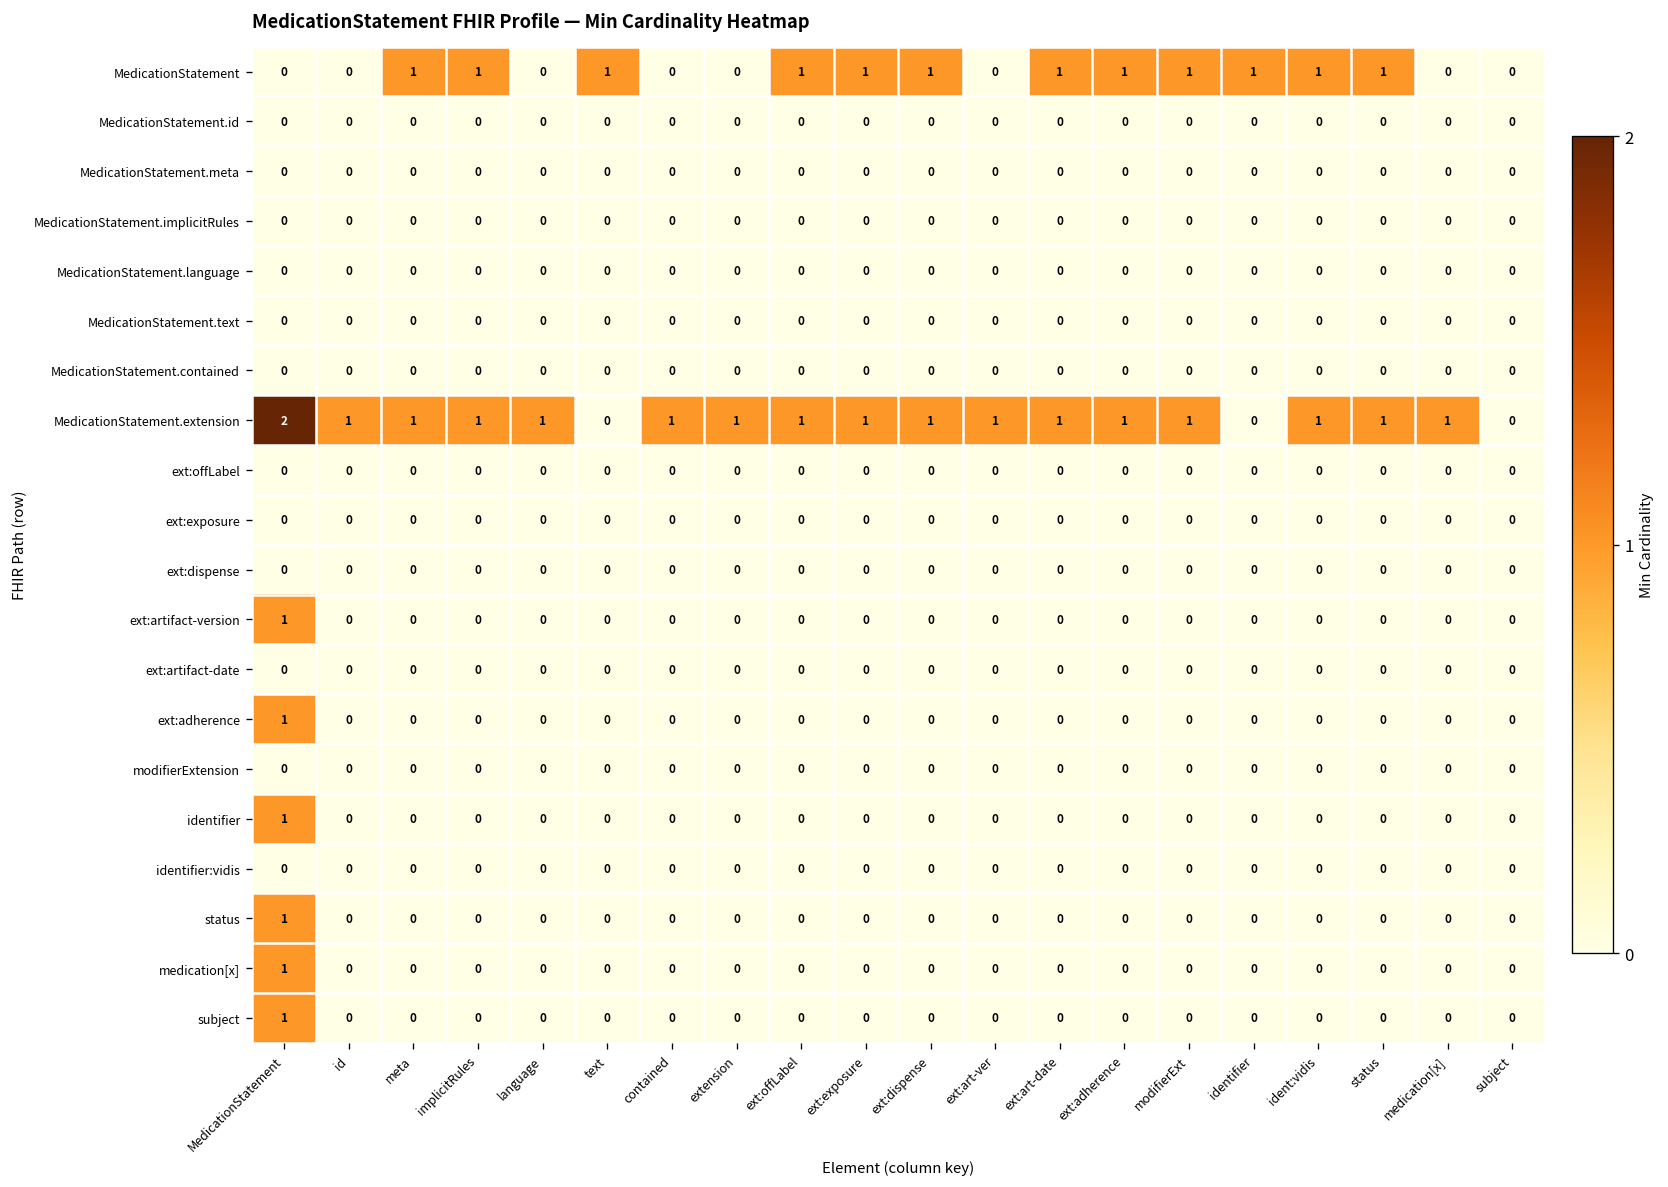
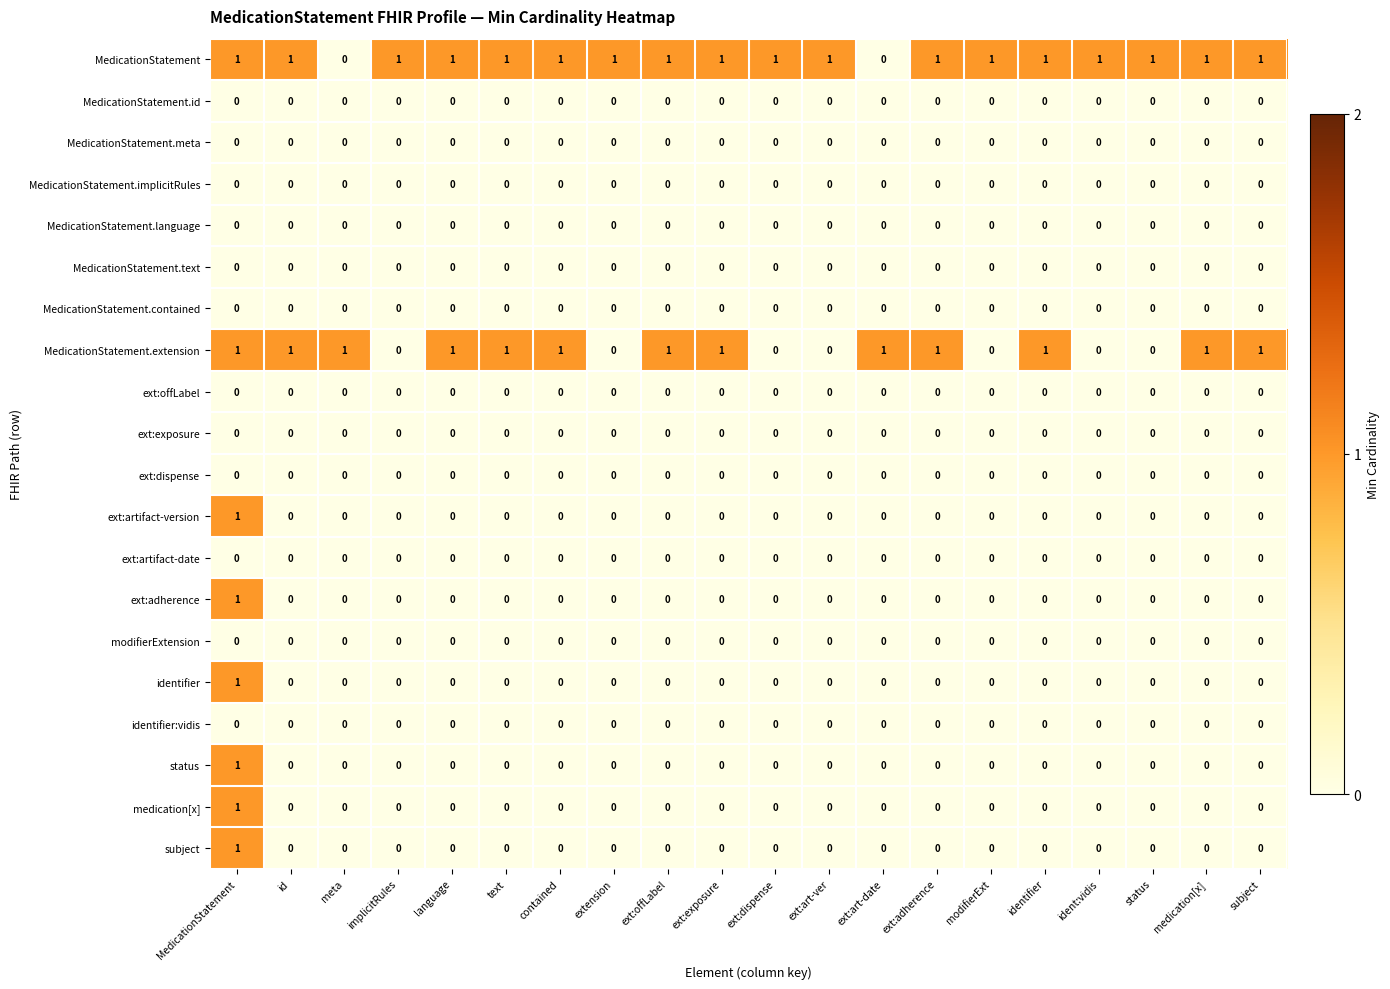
MedicationStatement, MedicationStatement: 0 -> 1
MedicationStatement, id: 0 -> 1
MedicationStatement, meta: 1 -> 0
MedicationStatement, language: 0 -> 1
MedicationStatement, contained: 0 -> 1
MedicationStatement, extension: 0 -> 1
MedicationStatement, ext:art-ver: 0 -> 1
MedicationStatement, ext:art-date: 1 -> 0
MedicationStatement, medication[x]: 0 -> 1
MedicationStatement, subject: 0 -> 1
MedicationStatement.extension, MedicationStatement: 2 -> 1
MedicationStatement.extension, implicitRules: 1 -> 0
MedicationStatement.extension, text: 0 -> 1
MedicationStatement.extension, extension: 1 -> 0
MedicationStatement.extension, ext:dispense: 1 -> 0
MedicationStatement.extension, ext:art-ver: 1 -> 0
MedicationStatement.extension, modifierExt: 1 -> 0
MedicationStatement.extension, identifier: 0 -> 1
MedicationStatement.extension, ident:vidis: 1 -> 0
MedicationStatement.extension, status: 1 -> 0
MedicationStatement.extension, subject: 0 -> 1
